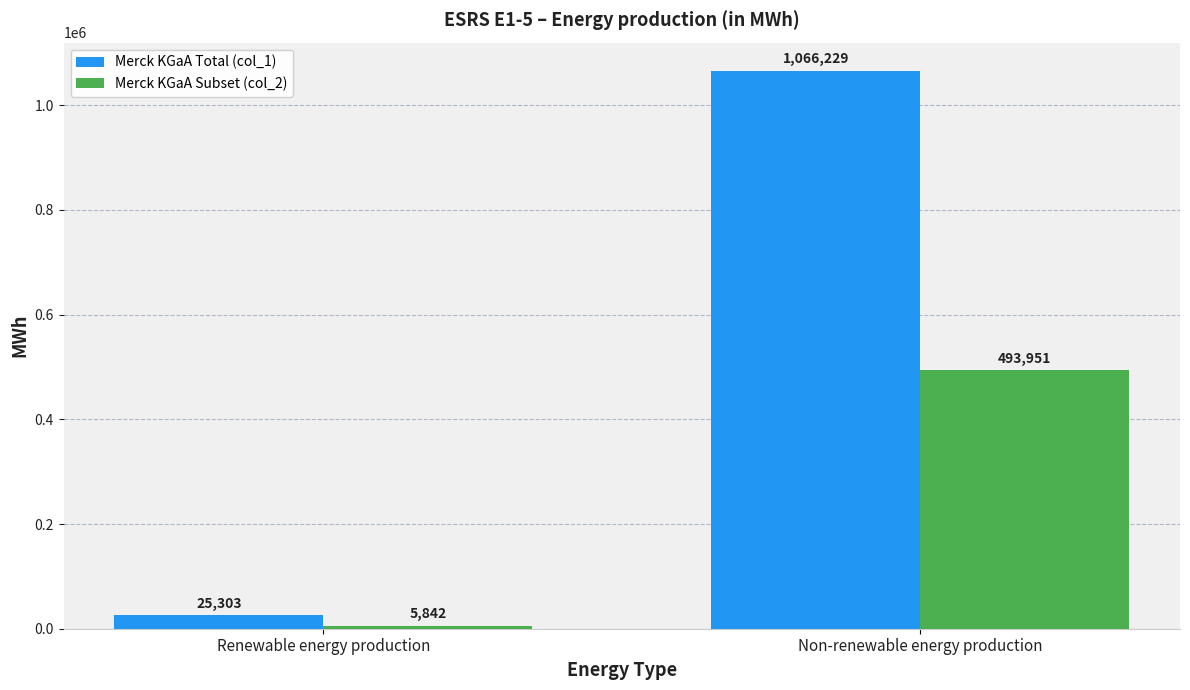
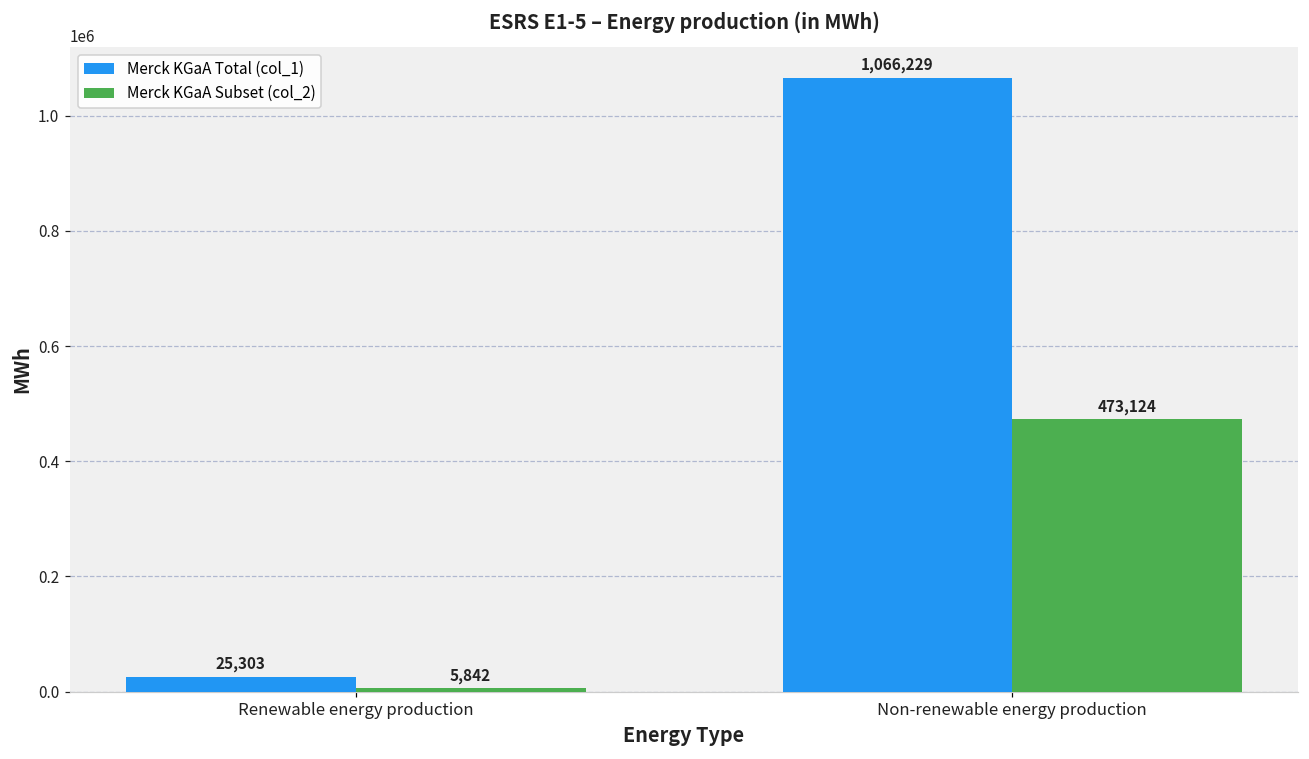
Merck KGaA Subset (col_2), Non-renewable energy production: 493,951 -> 473,124
